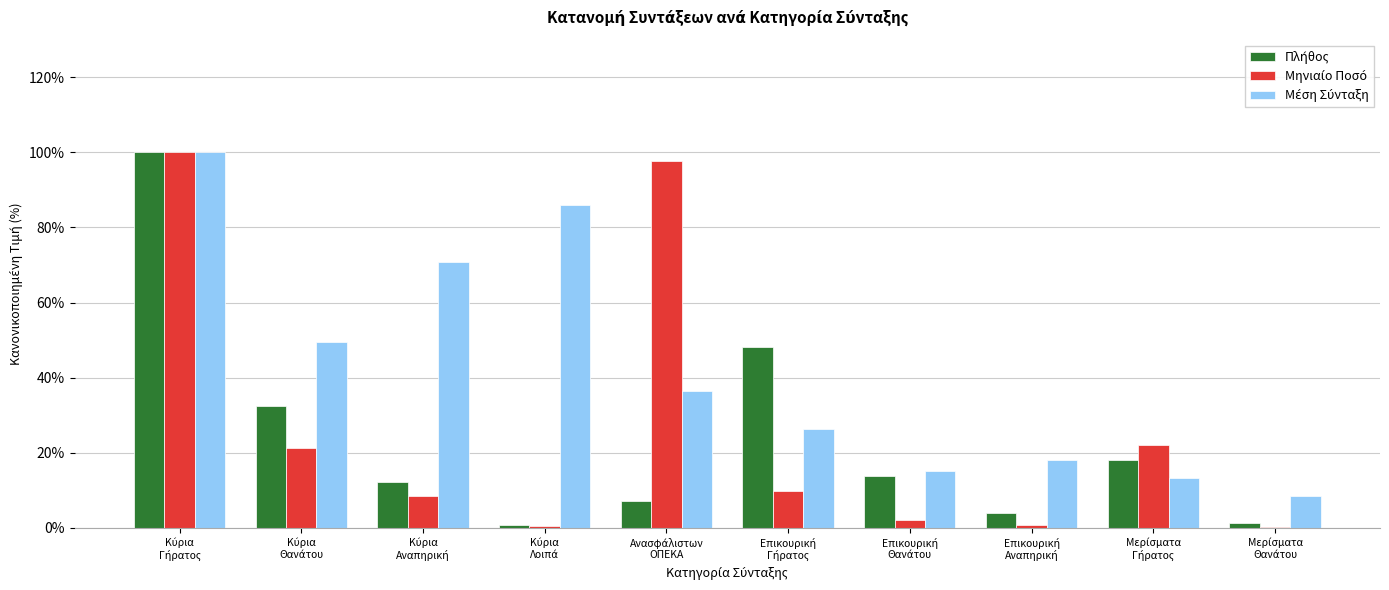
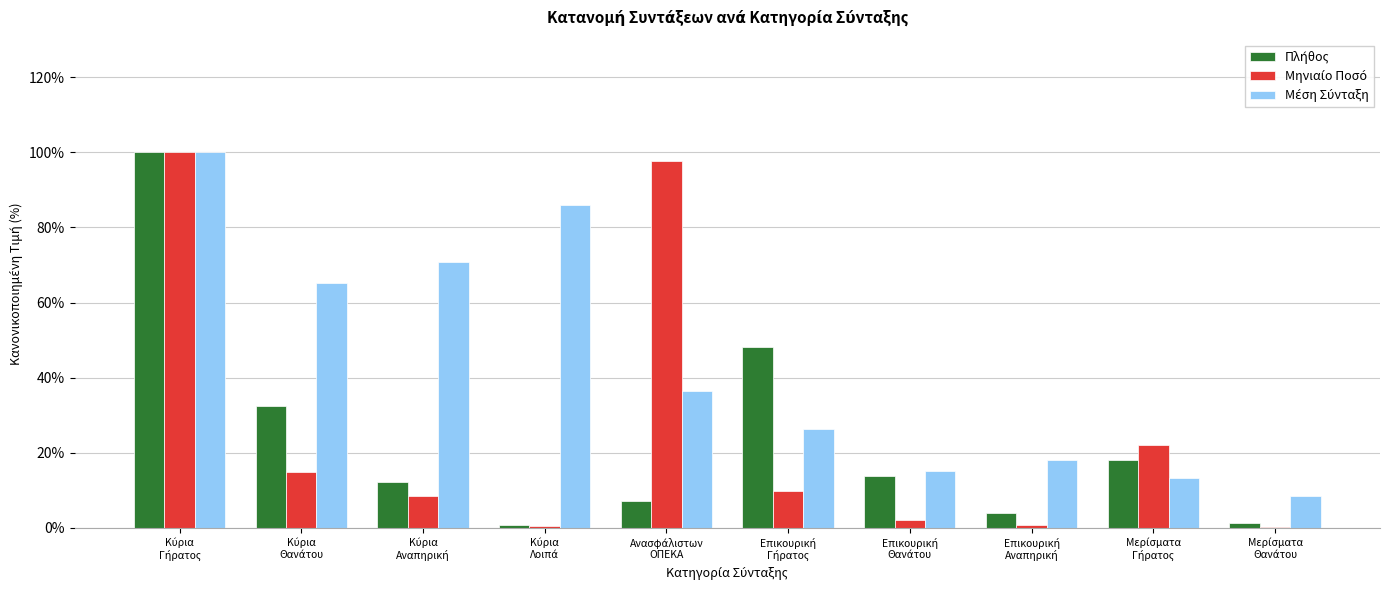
Μηνιαίο Ποσό, Κύρια Θανάτου: 21% -> 15%
Μέση Σύνταξη, Κύρια Θανάτου: 49% -> 65%
